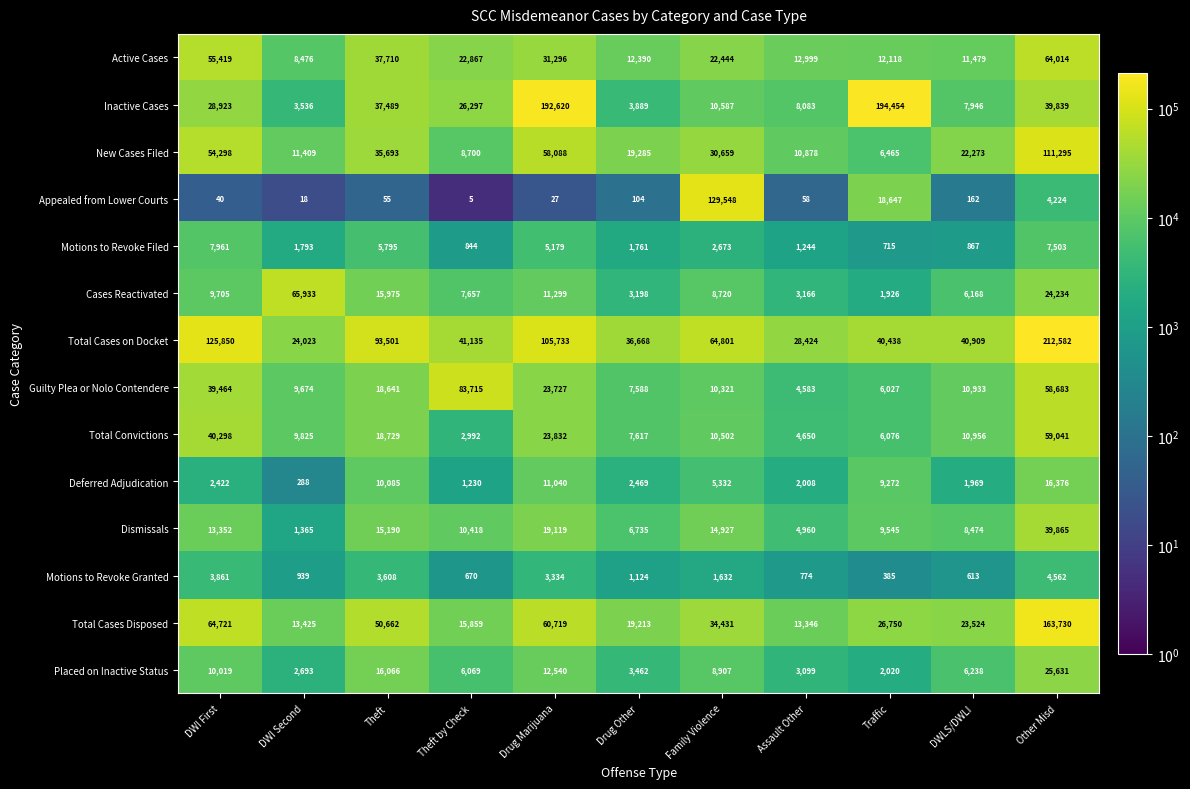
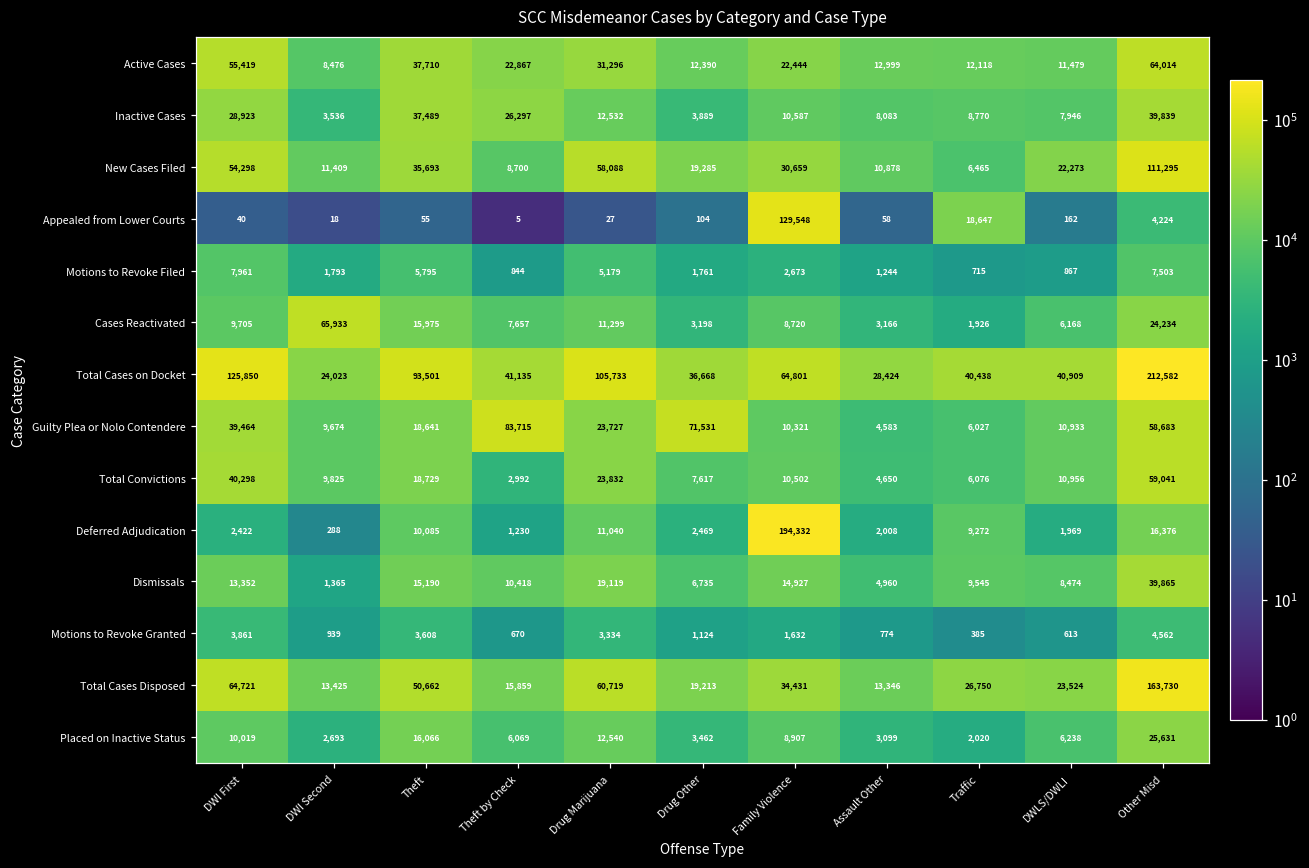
Inactive Cases, Drug Marijuana: 192,620 -> 12,532
Inactive Cases, Traffic: 194,454 -> 8,770
Guilty Plea or Nolo Contendere, Drug Other: 7,588 -> 71,531
Deferred Adjudication, Family Violence: 5,332 -> 194,332
